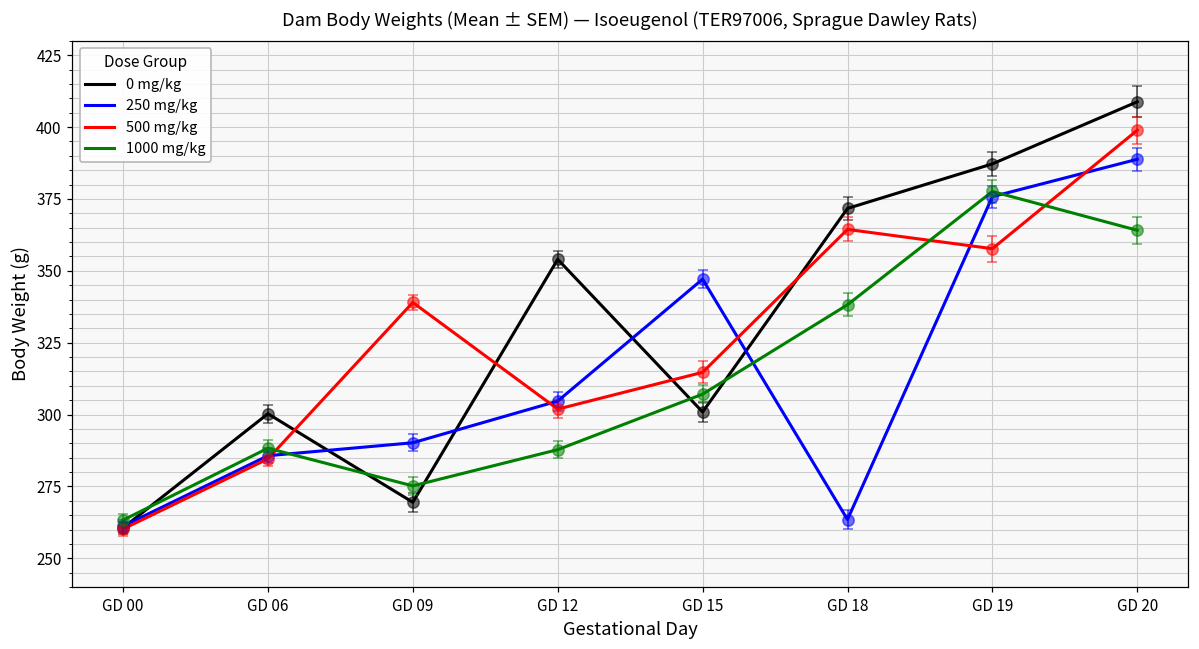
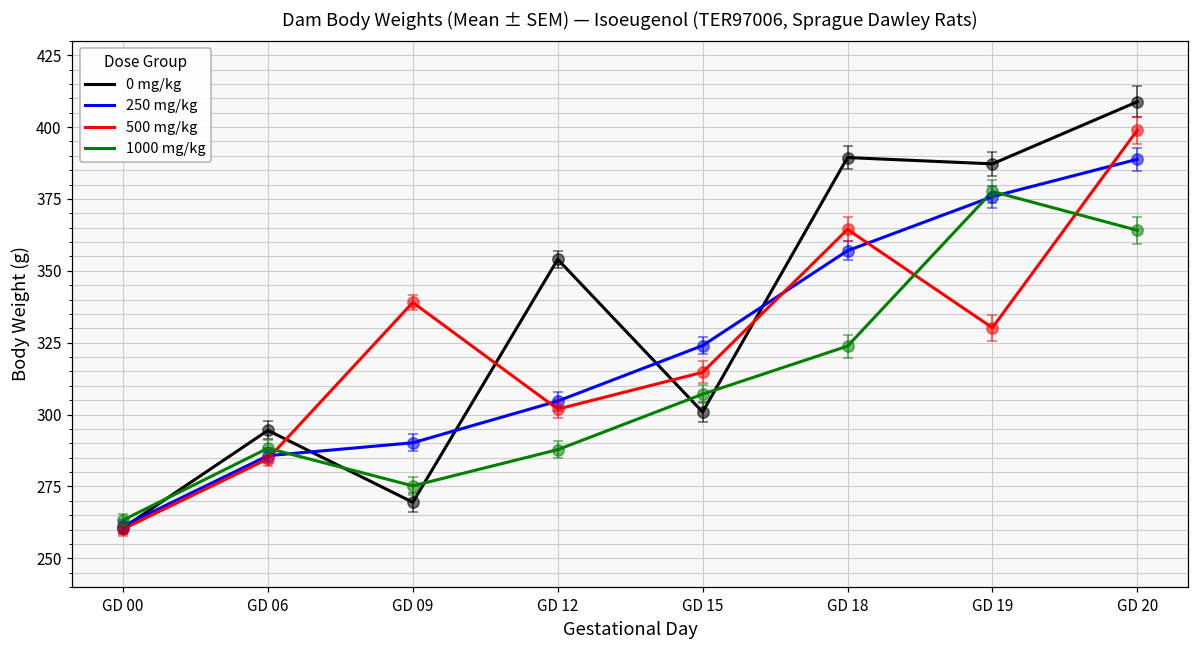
0 mg/kg, GD 06: 300 -> 295
250 mg/kg, GD 15: 347 -> 324
0 mg/kg, GD 18: 372 -> 389
250 mg/kg, GD 18: 264 -> 357
1000 mg/kg, GD 18: 338 -> 324
500 mg/kg, GD 19: 358 -> 330
